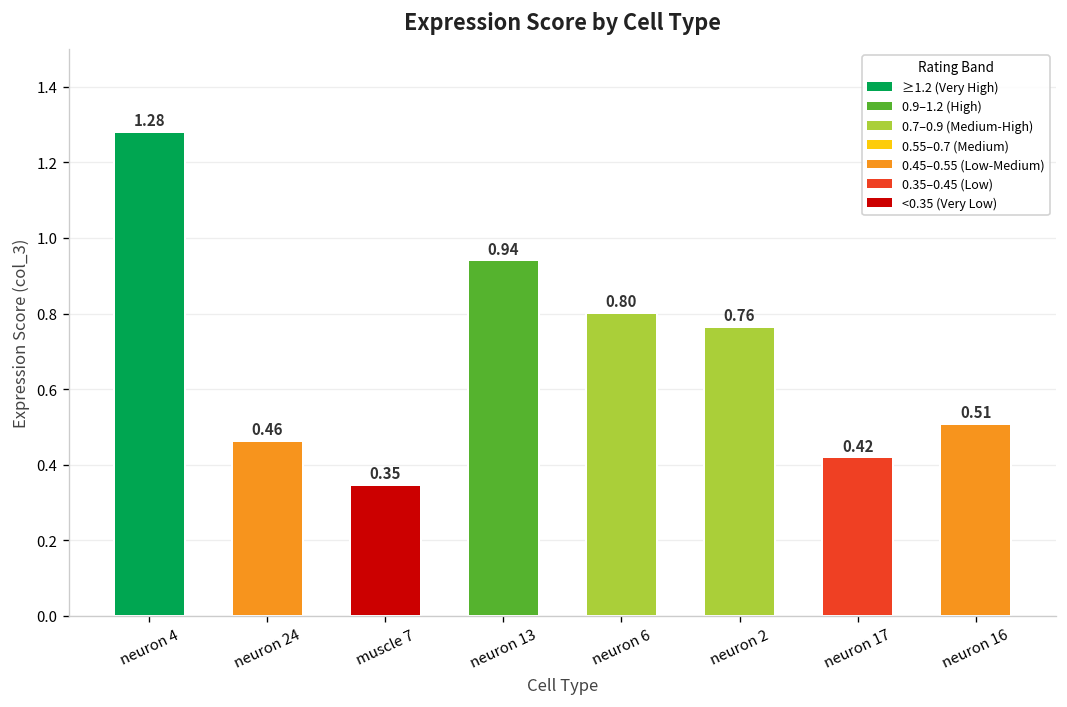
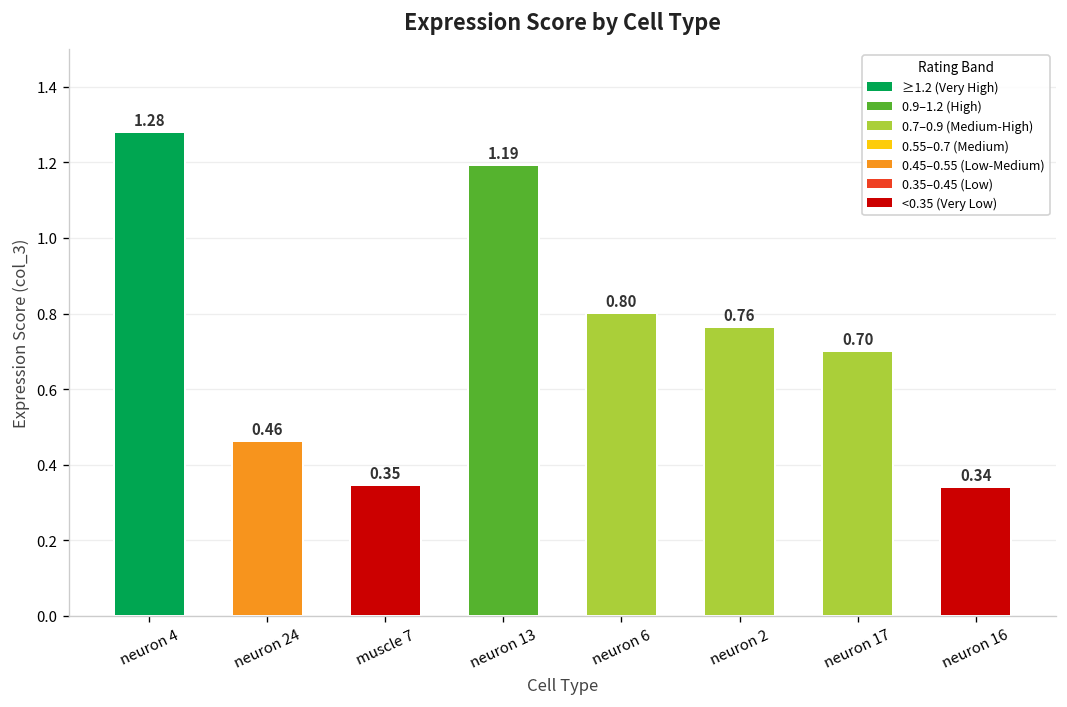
neuron 13: 0.94 -> 1.19
neuron 17: 0.42 -> 0.70
neuron 16: 0.51 -> 0.34
